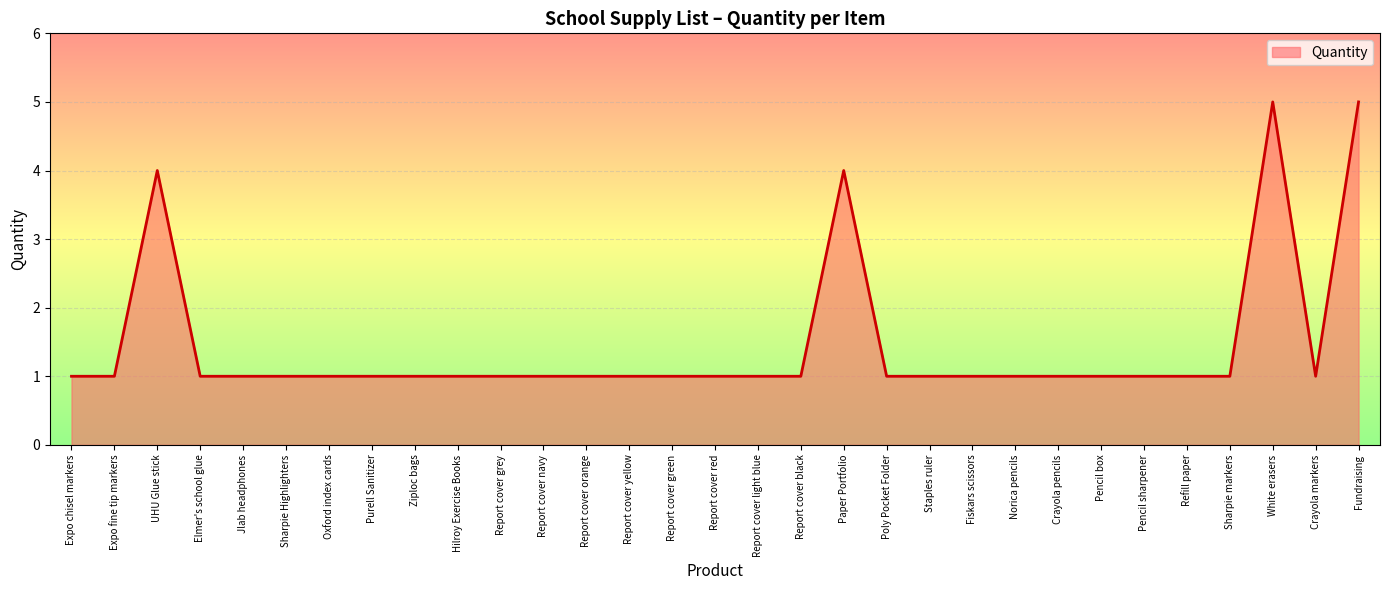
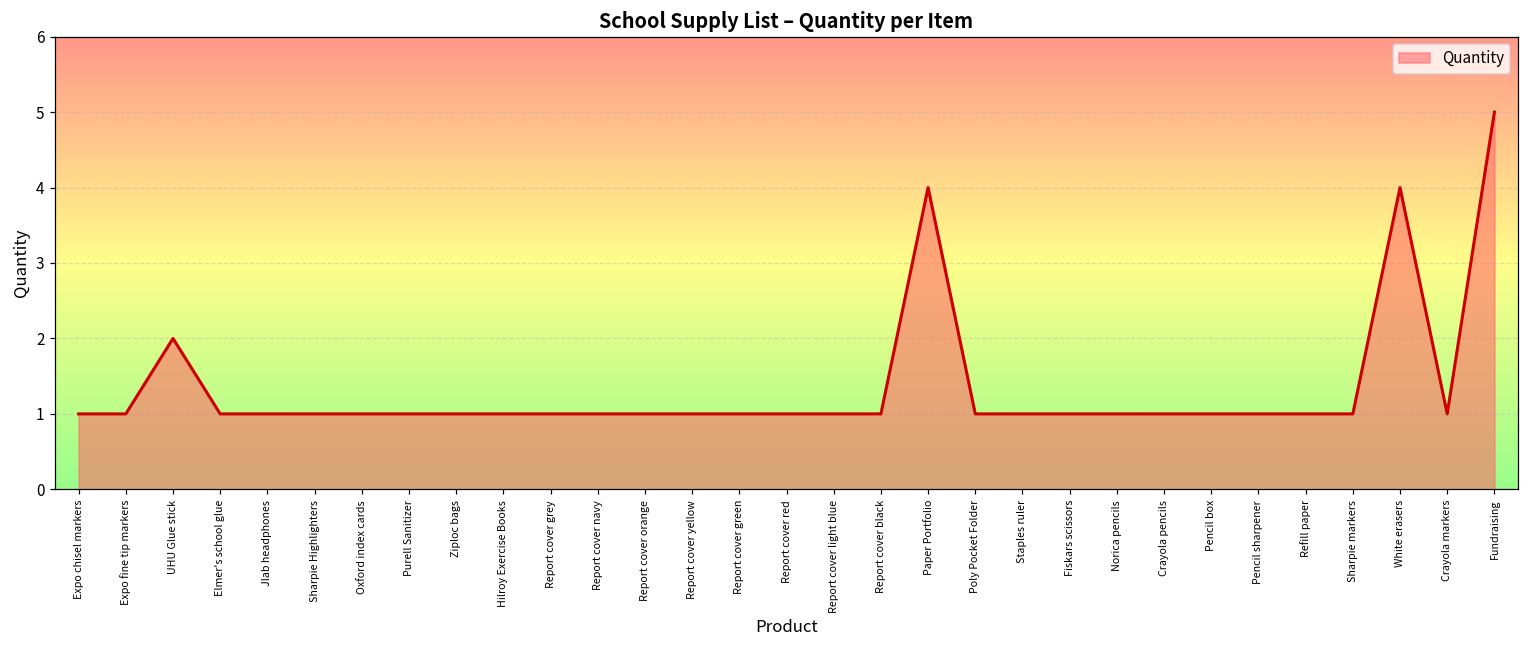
UHU Glue stick: 4 -> 2
White erasers: 5 -> 4
